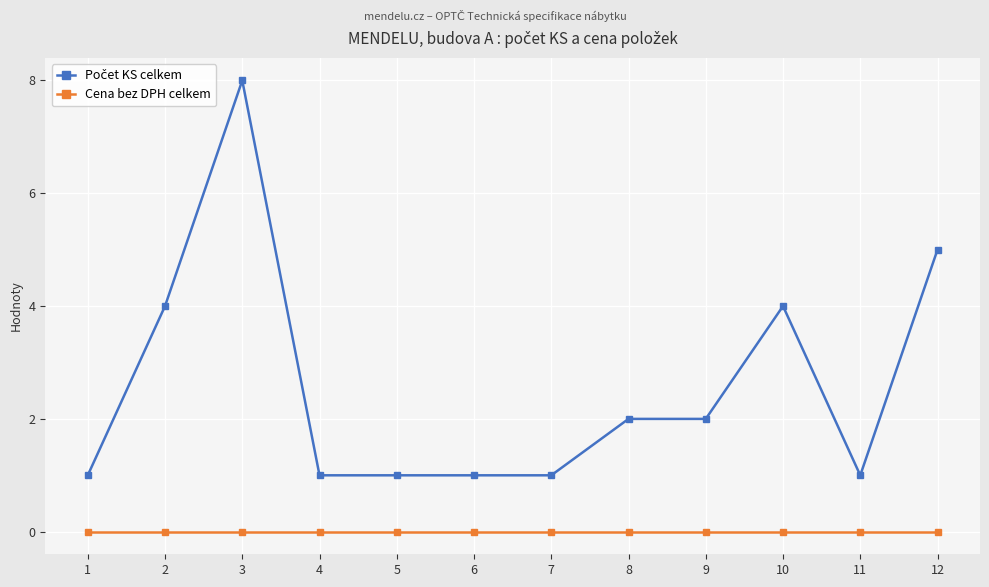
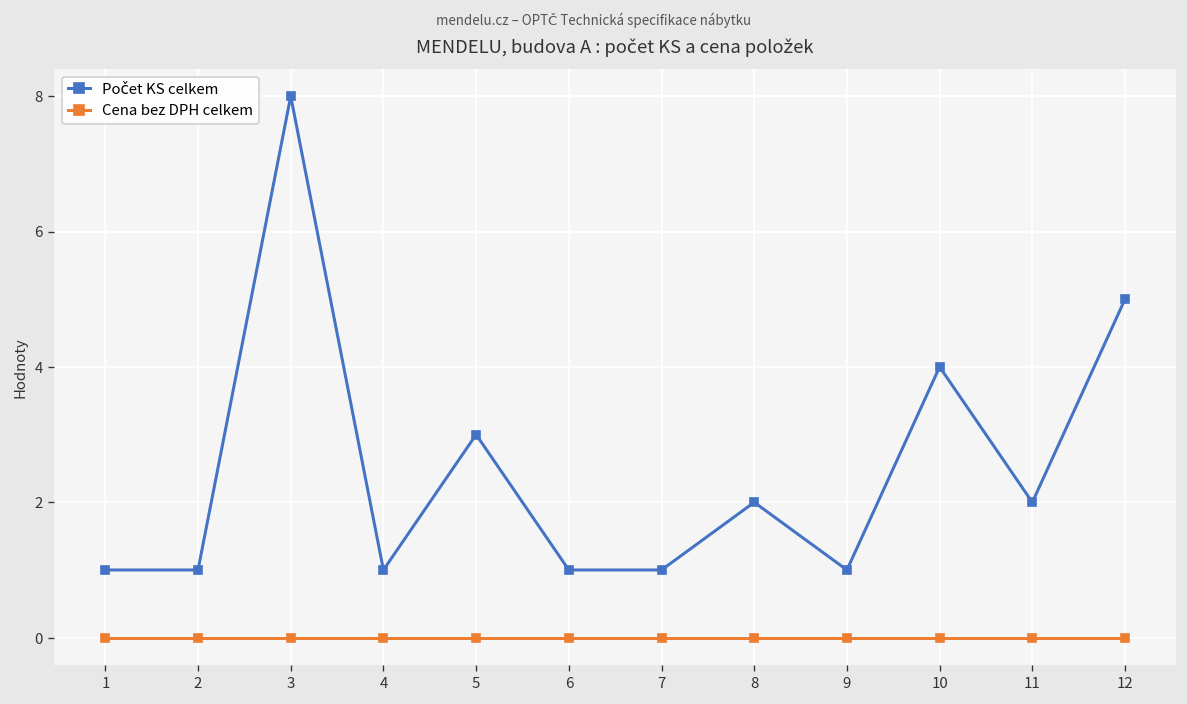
Počet KS celkem, 2: 4 -> 1
Počet KS celkem, 5: 1 -> 3
Počet KS celkem, 9: 2 -> 1
Počet KS celkem, 11: 1 -> 2
